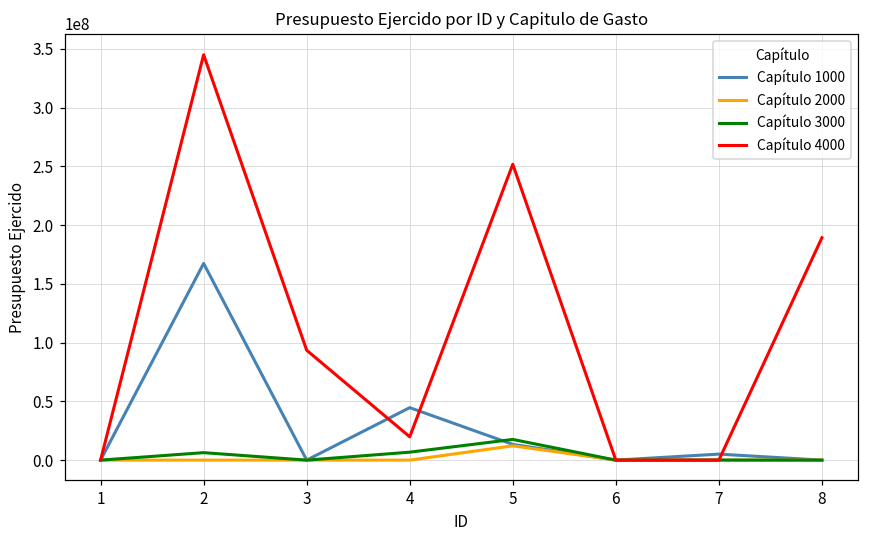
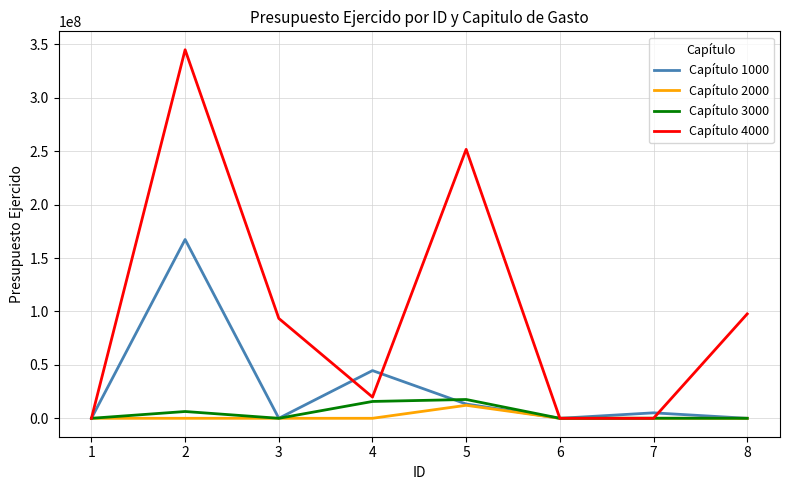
Capítulo 3000, 4: 7000000 -> 16000000
Capítulo 4000, 8: 189000000 -> 98000000
